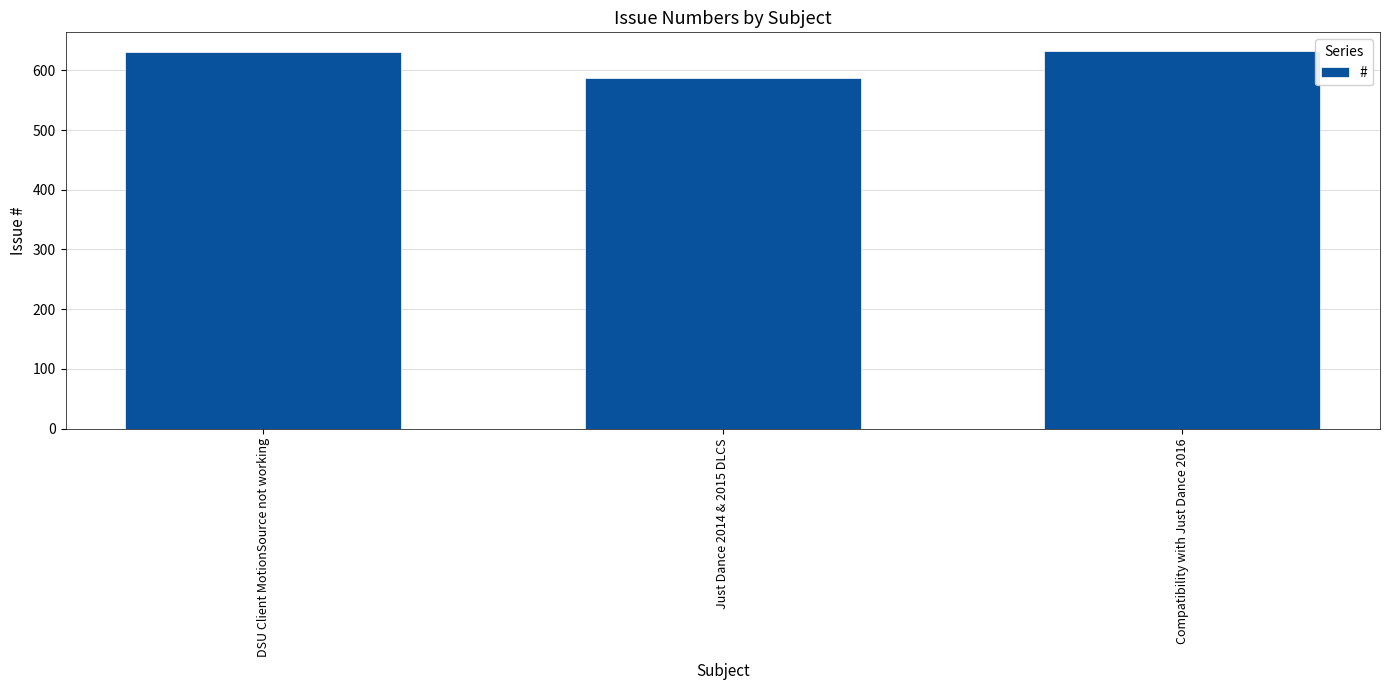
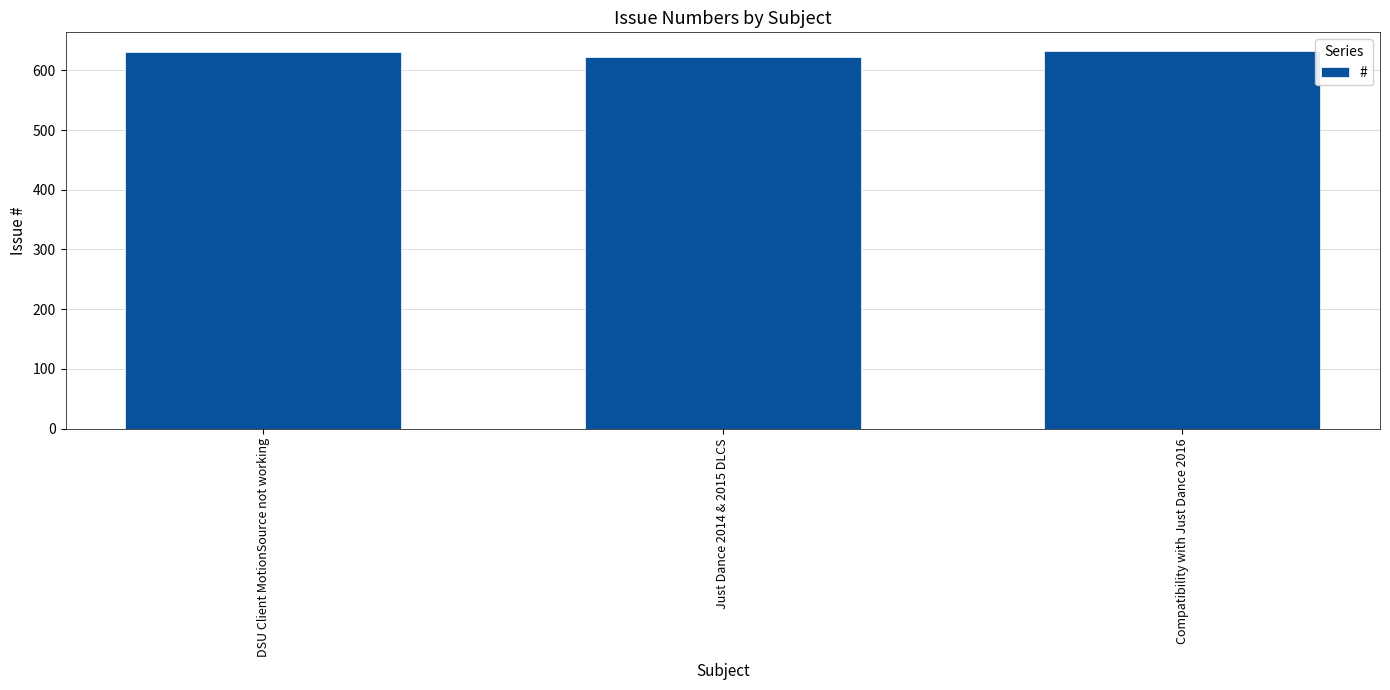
Just Dance 2014 & 2015 DLCS: 590 -> 620
